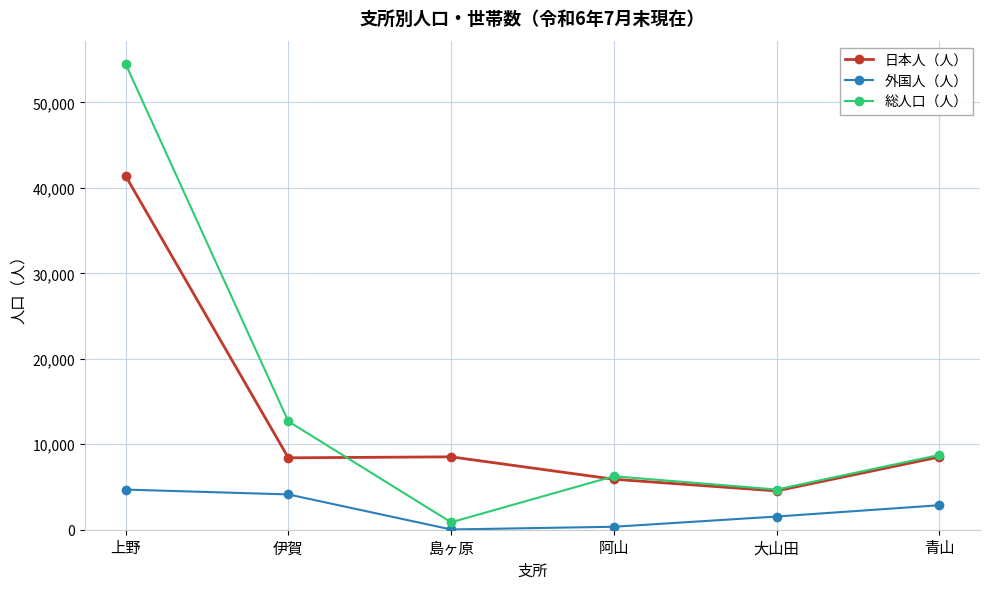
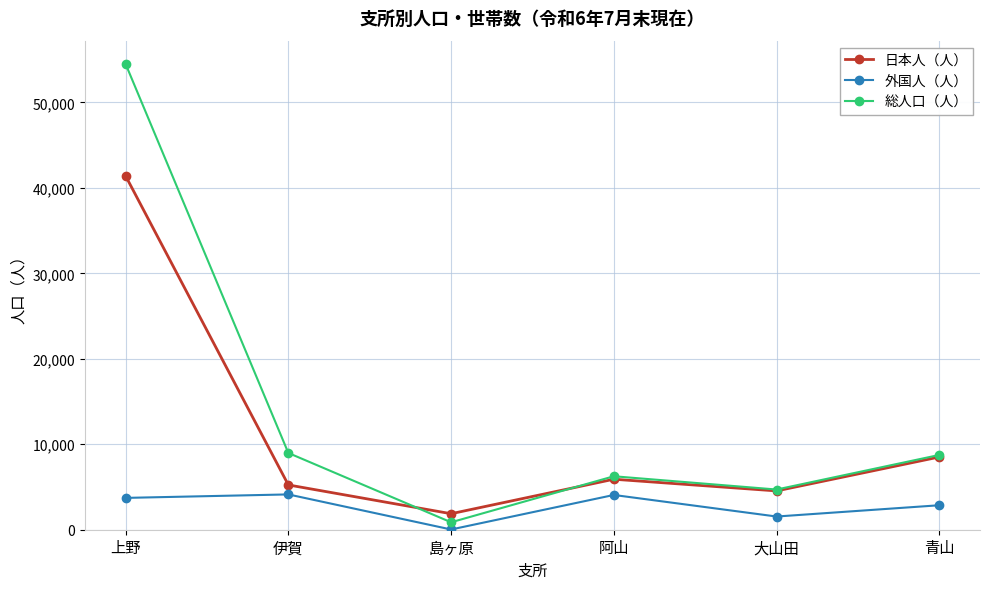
外国人（人）, 上野: 5,000 -> 4,000
日本人（人）, 伊賀: 8,000 -> 5,000
総人口（人）, 伊賀: 13,000 -> 9,000
日本人（人）, 島ヶ原: 9,000 -> 2,000
外国人（人）, 阿山: 0 -> 4,000
